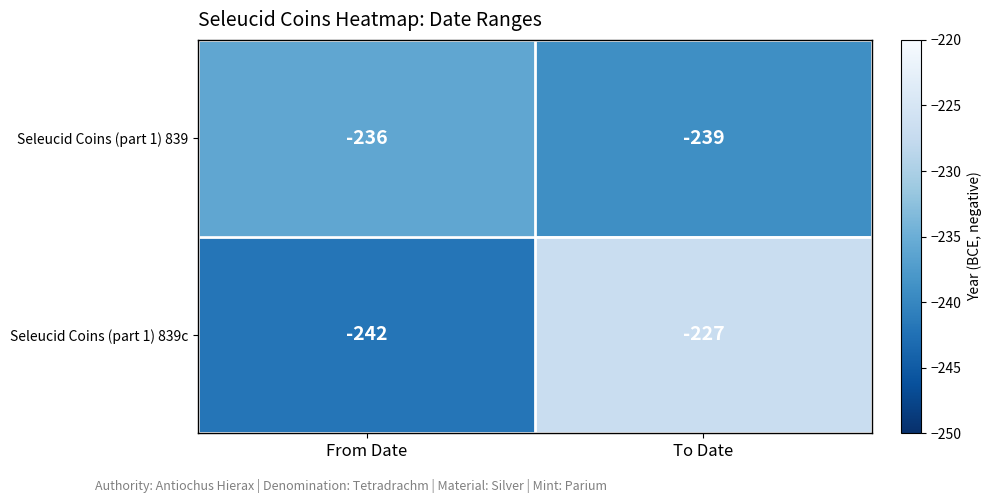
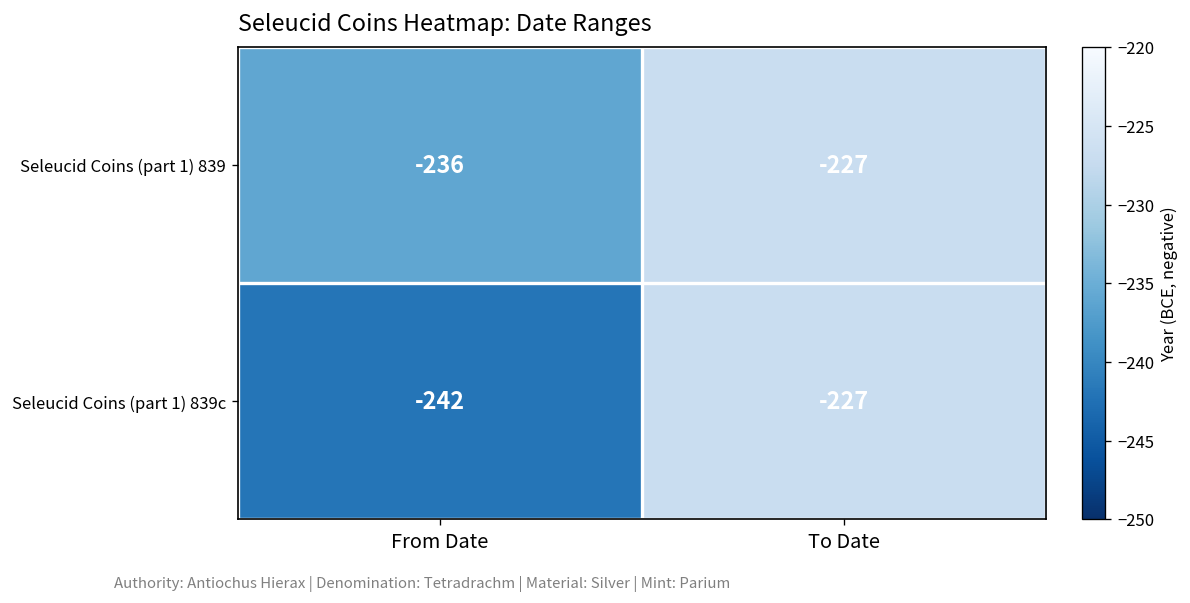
Seleucid Coins (part 1) 839, To Date: -239 -> -227
